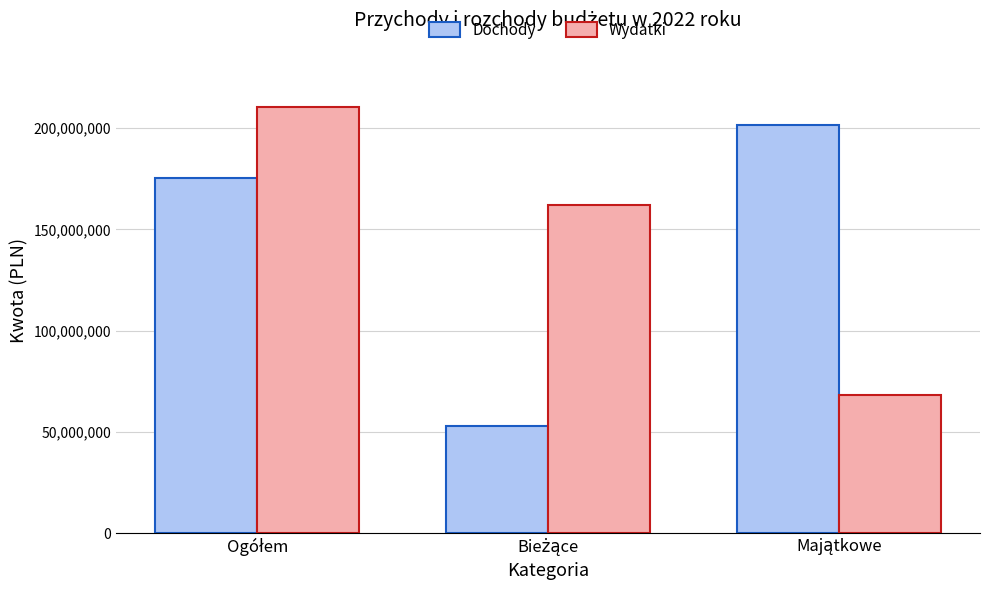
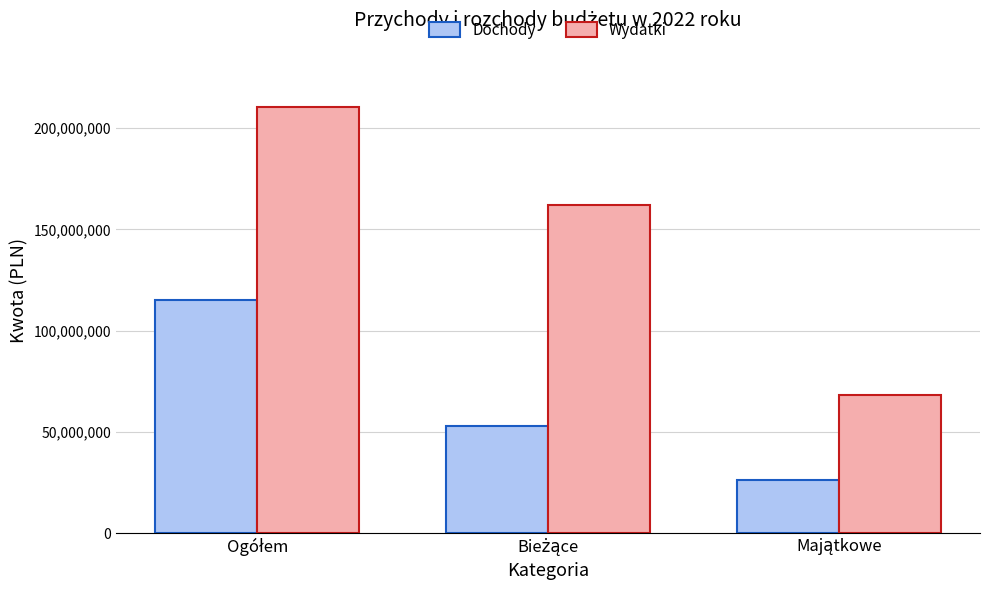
Dochody, Ogółem: 175,000,000 -> 115,000,000
Dochody, Majątkowe: 202,000,000 -> 26,000,000
